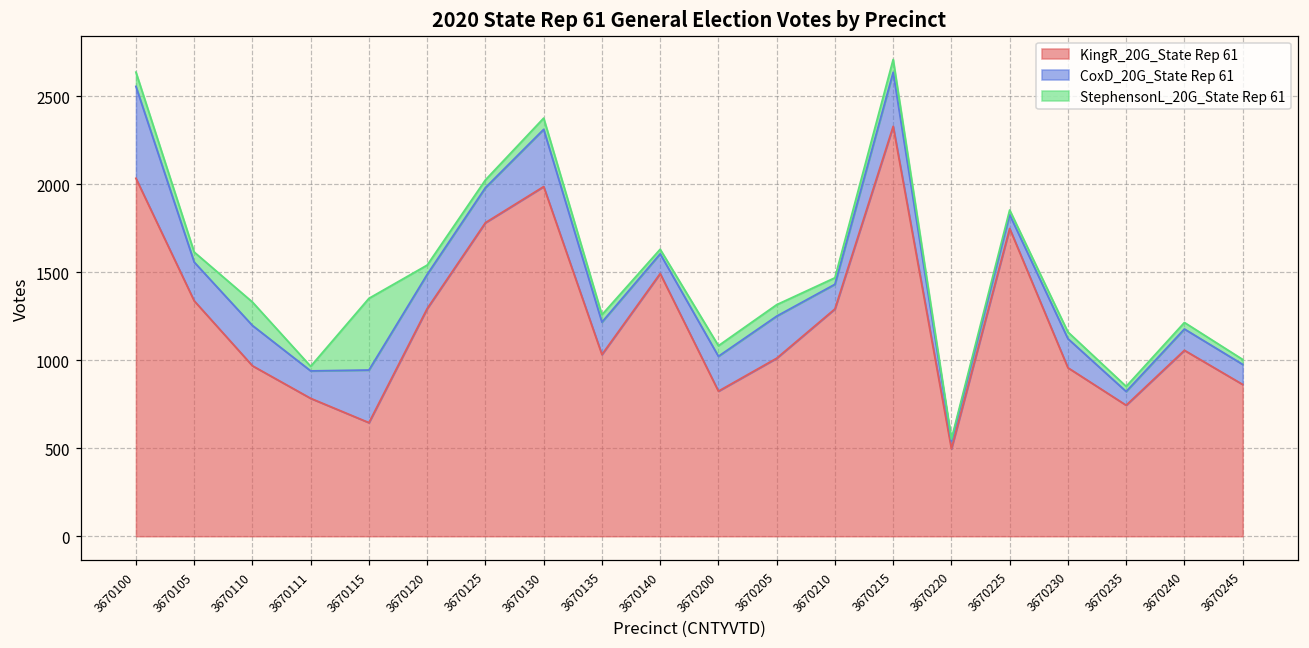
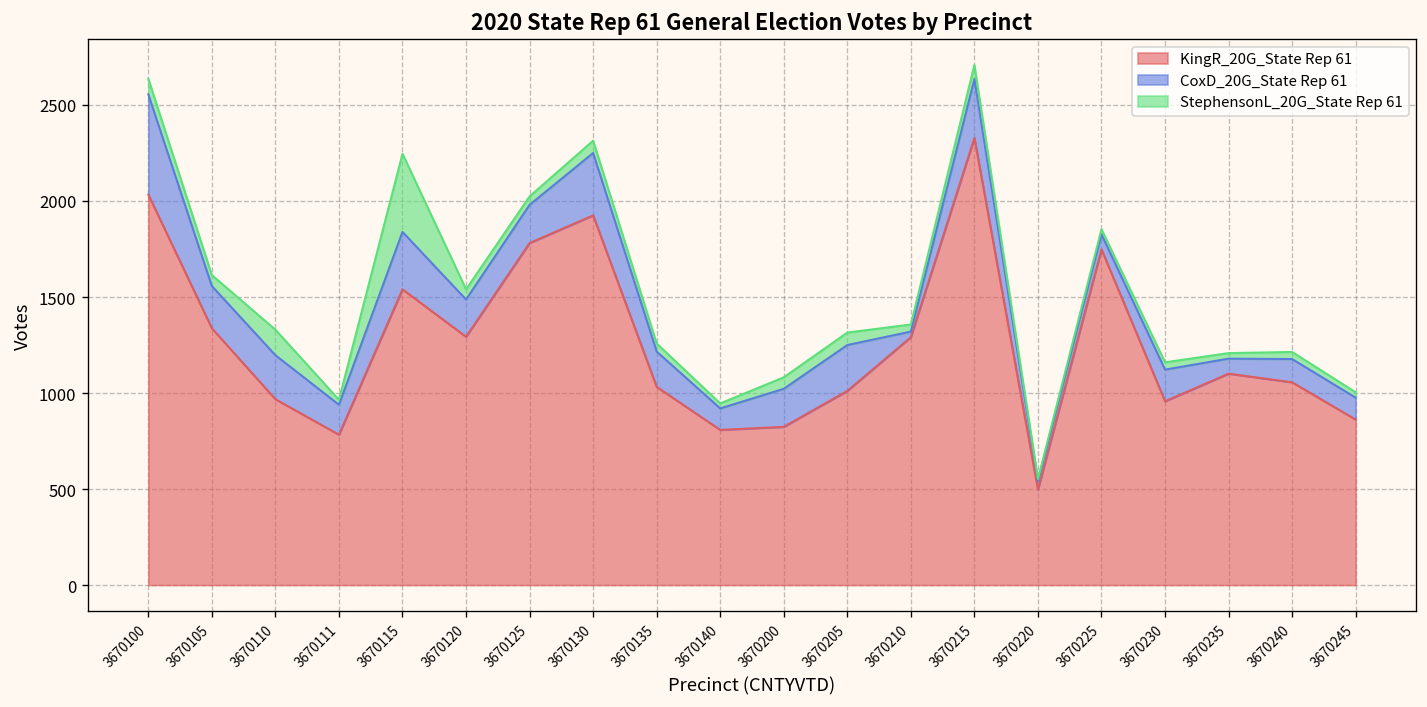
KingR_20G_State Rep 61, 3670115: 650 -> 1540
KingR_20G_State Rep 61, 3670130: 1990 -> 1930
KingR_20G_State Rep 61, 3670140: 1490 -> 810
CoxD_20G_State Rep 61, 3670210: 140 -> 30
KingR_20G_State Rep 61, 3670235: 740 -> 1100
